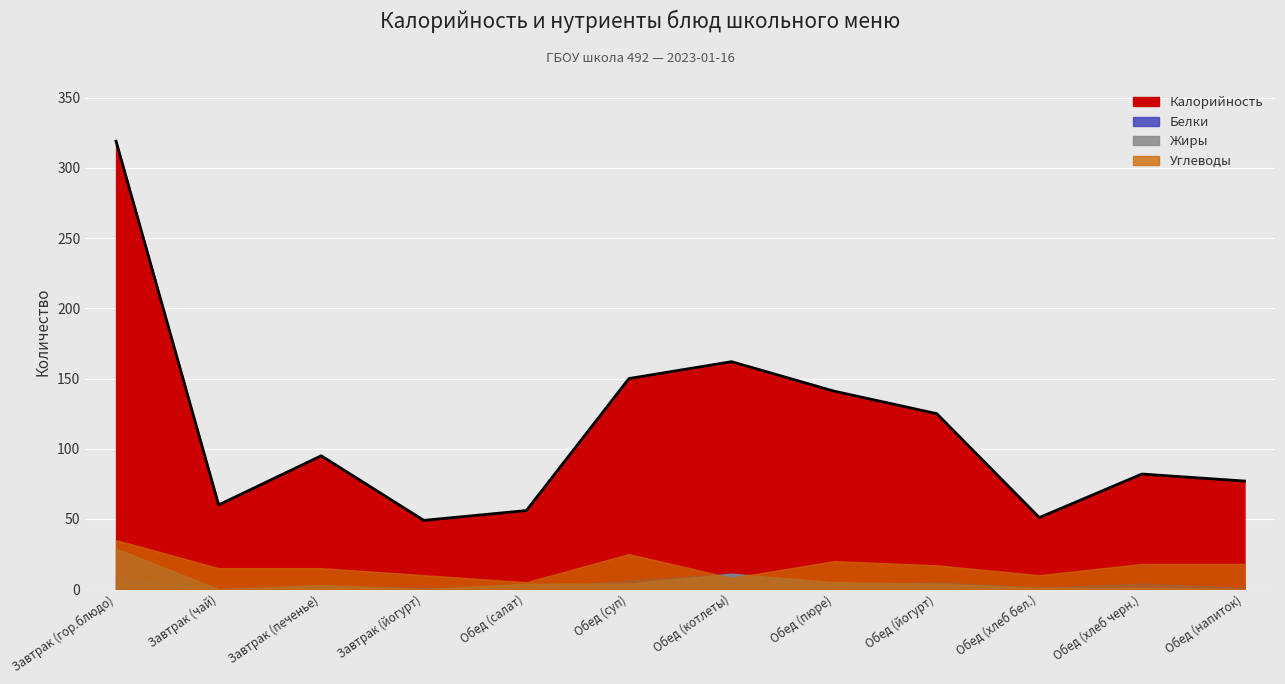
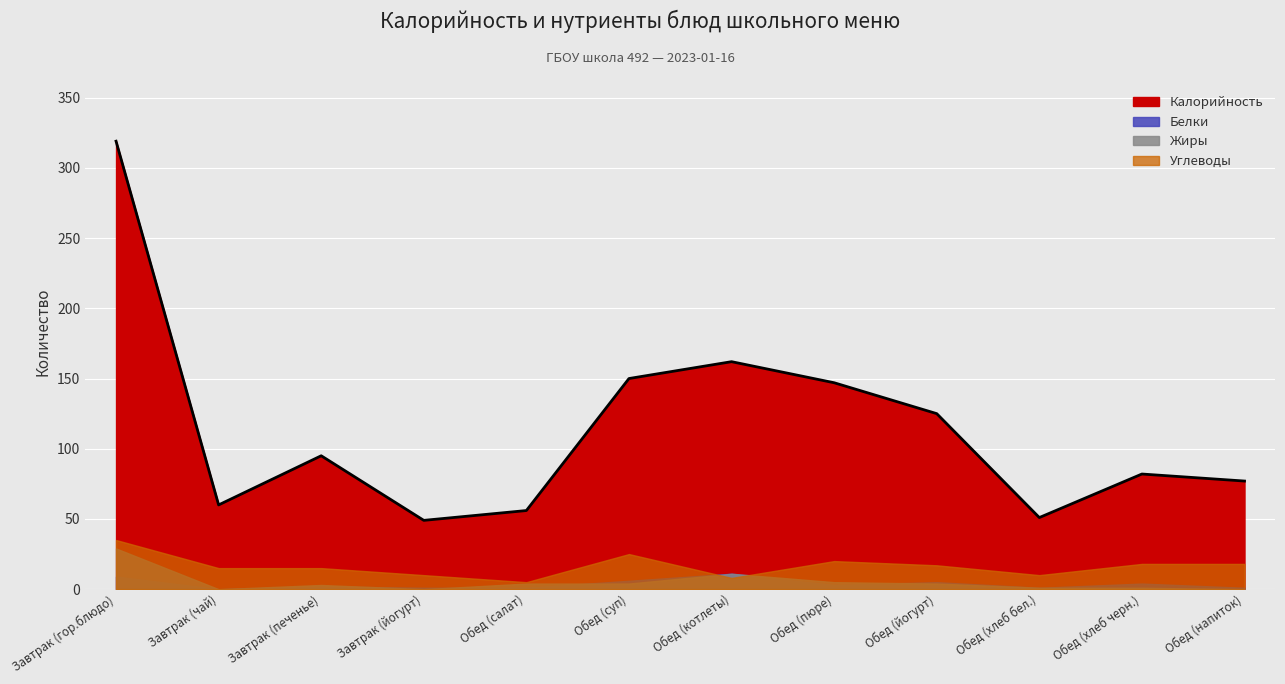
Калорийность, Обед (пюре): 141 -> 147
